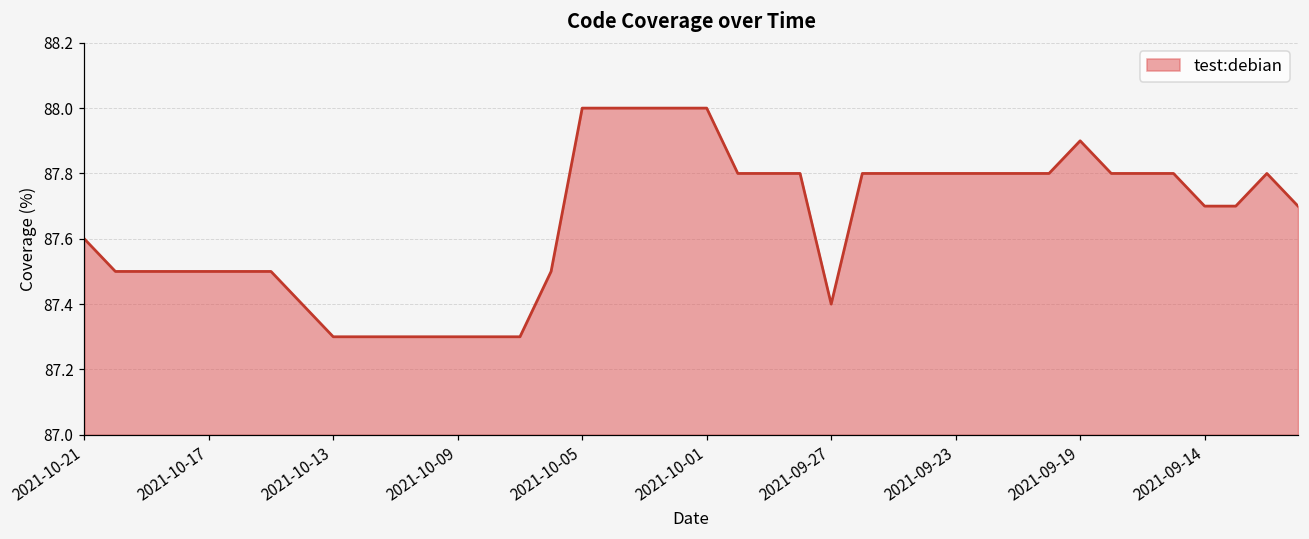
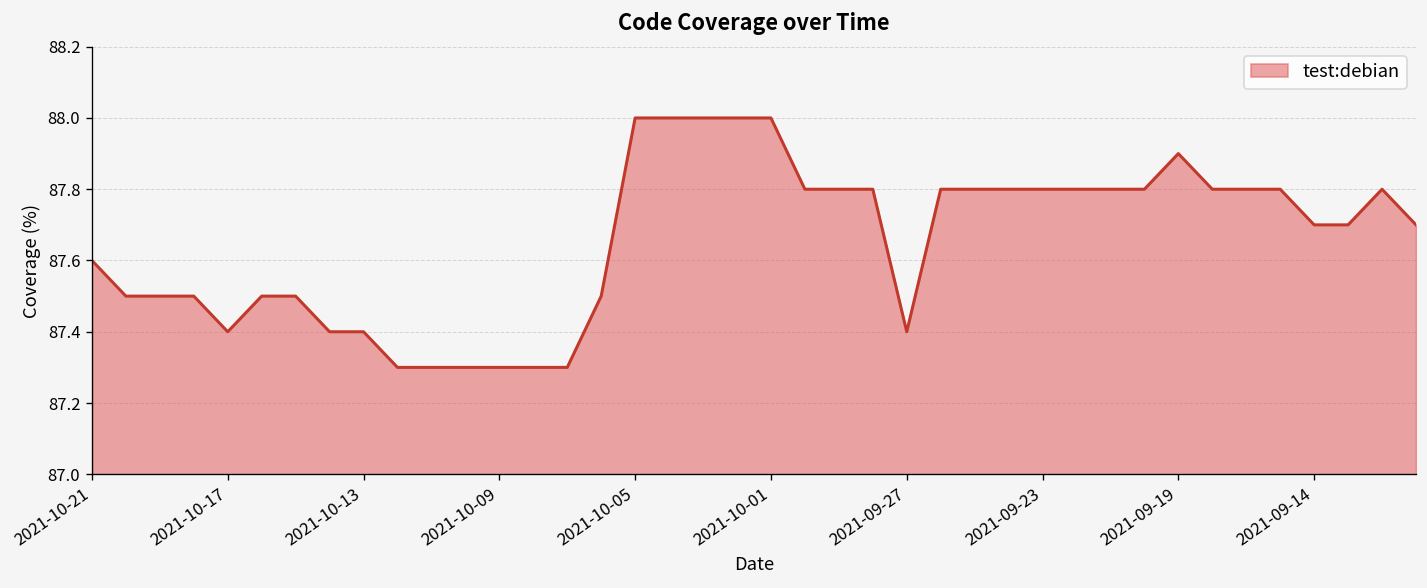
2021-10-17: 87.5 -> 87.4
2021-10-13: 87.3 -> 87.4
